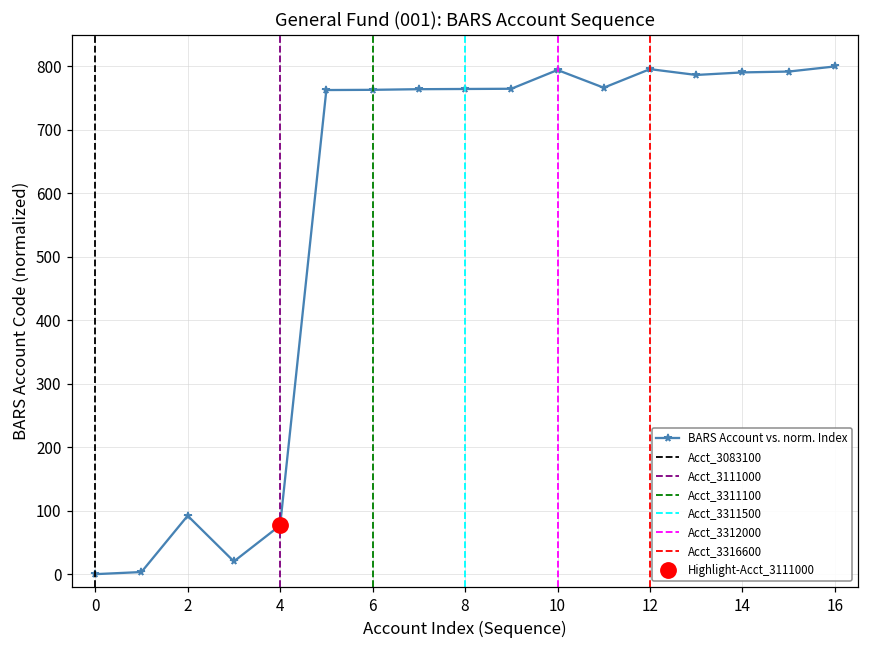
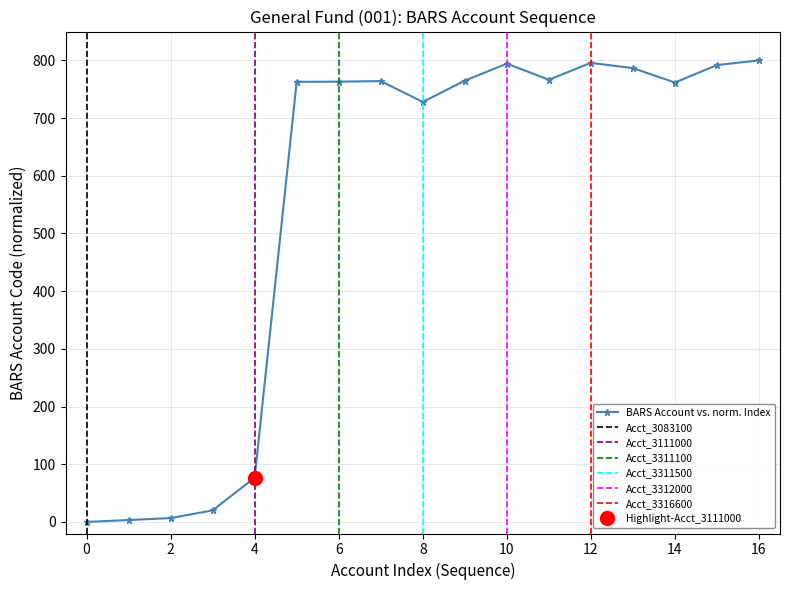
BARS Account vs. norm. Index, 2: 90 -> 10
BARS Account vs. norm. Index, 8: 760 -> 730
BARS Account vs. norm. Index, 14: 790 -> 760
